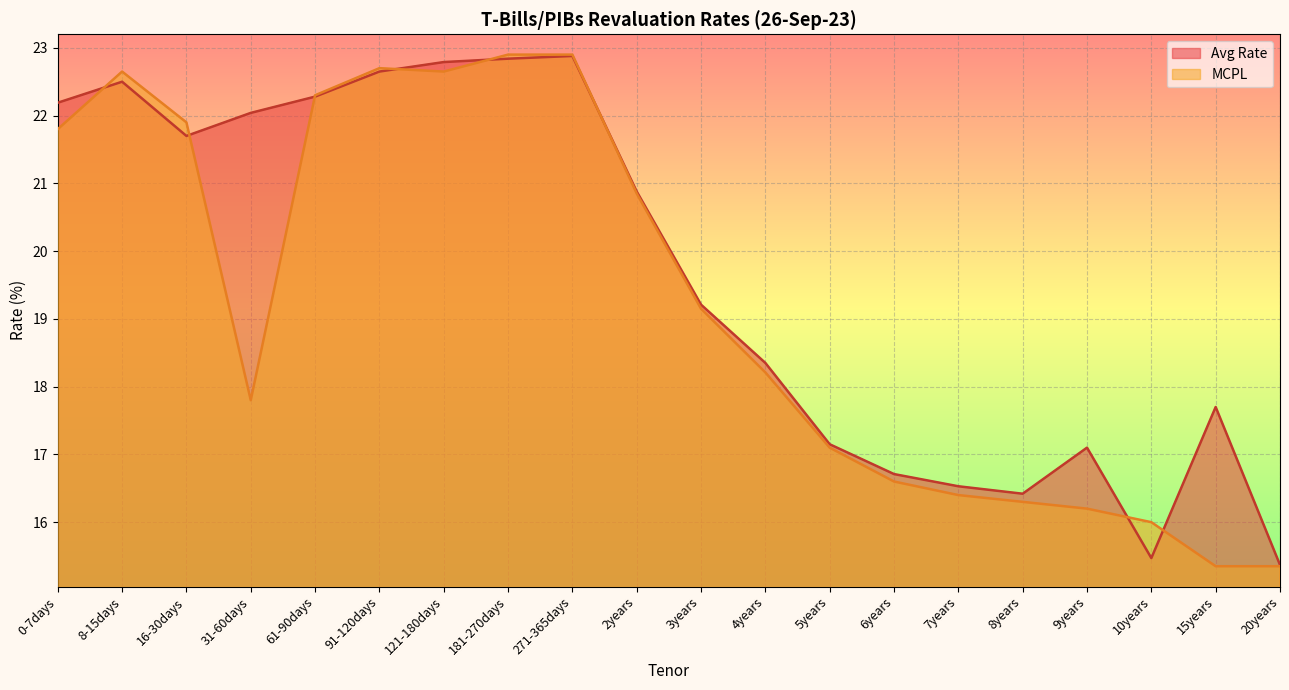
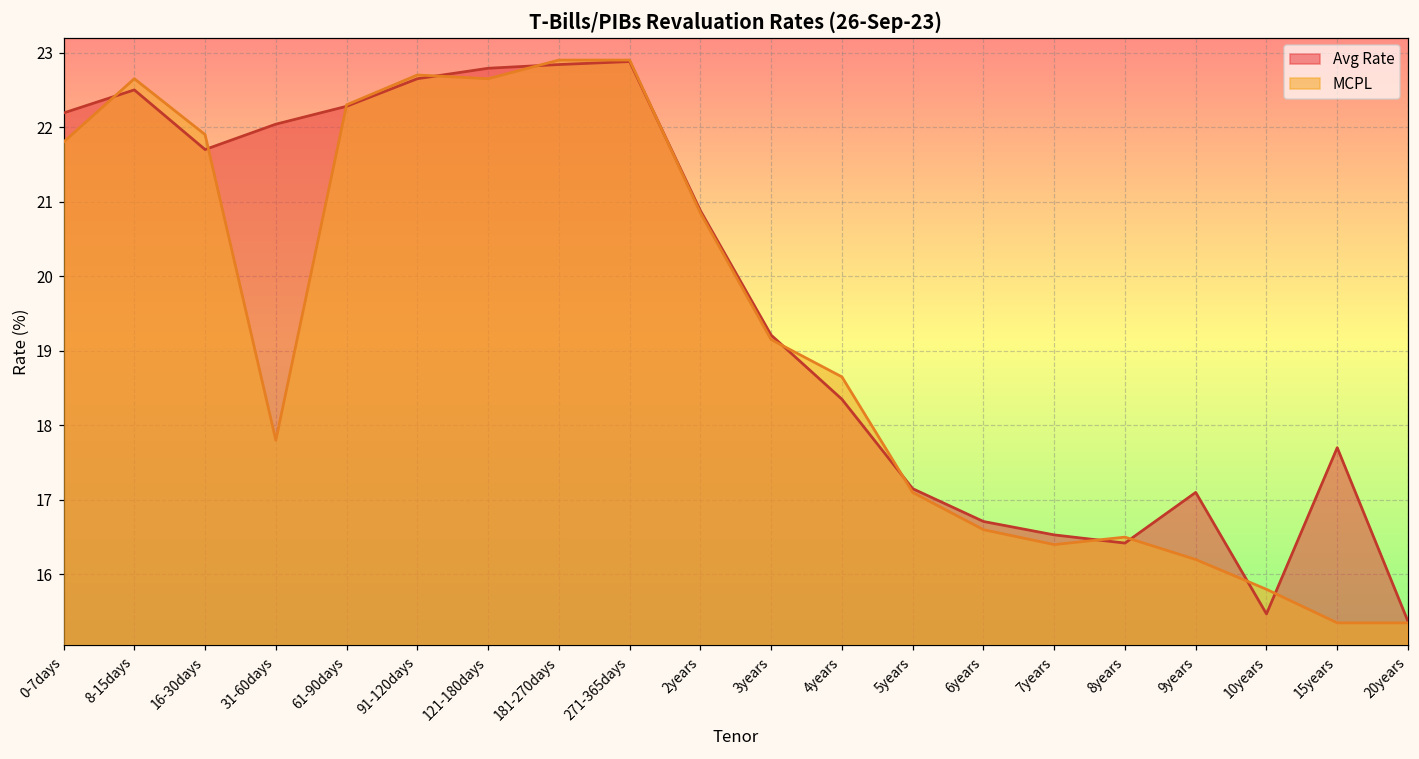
MCPL, 4years: 18.2 -> 18.7
MCPL, 8years: 16.3 -> 16.5
MCPL, 10years: 16.0 -> 15.8
